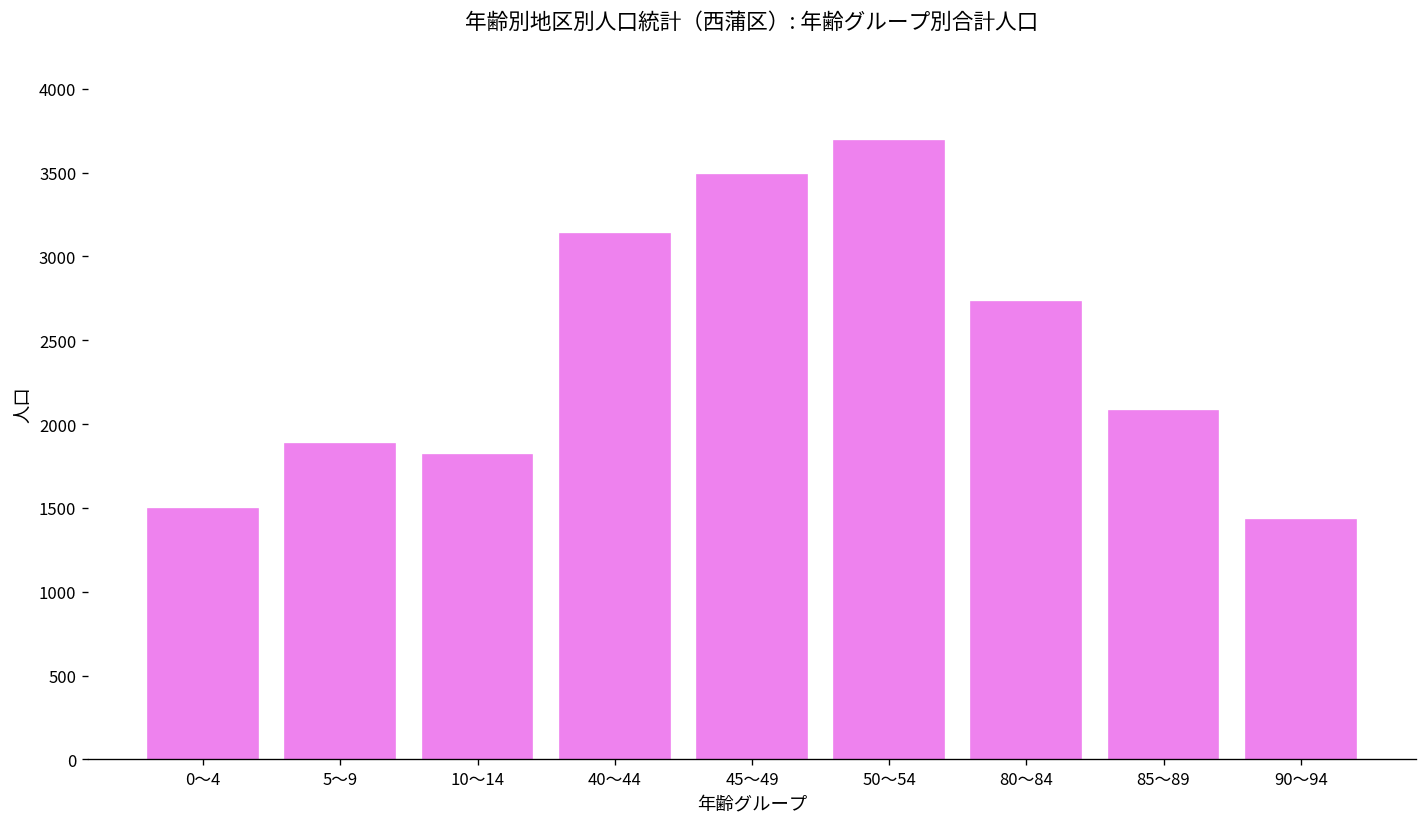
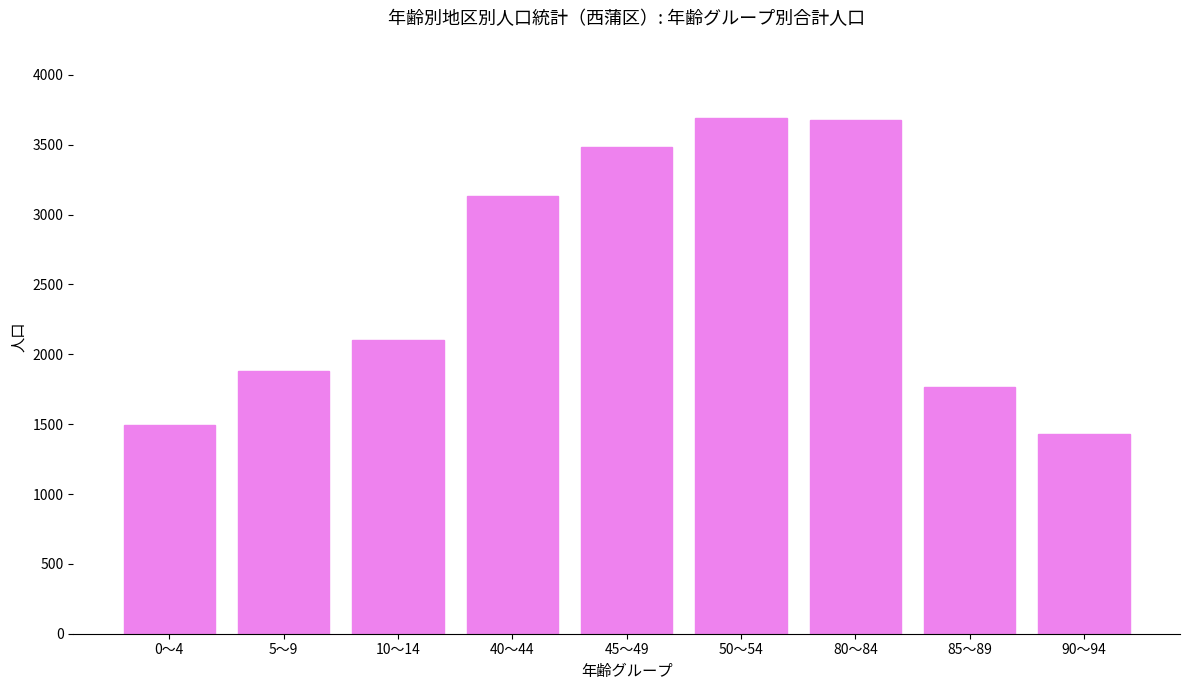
10～14: 1820 -> 2100
80～84: 2730 -> 3680
85～89: 2080 -> 1760
